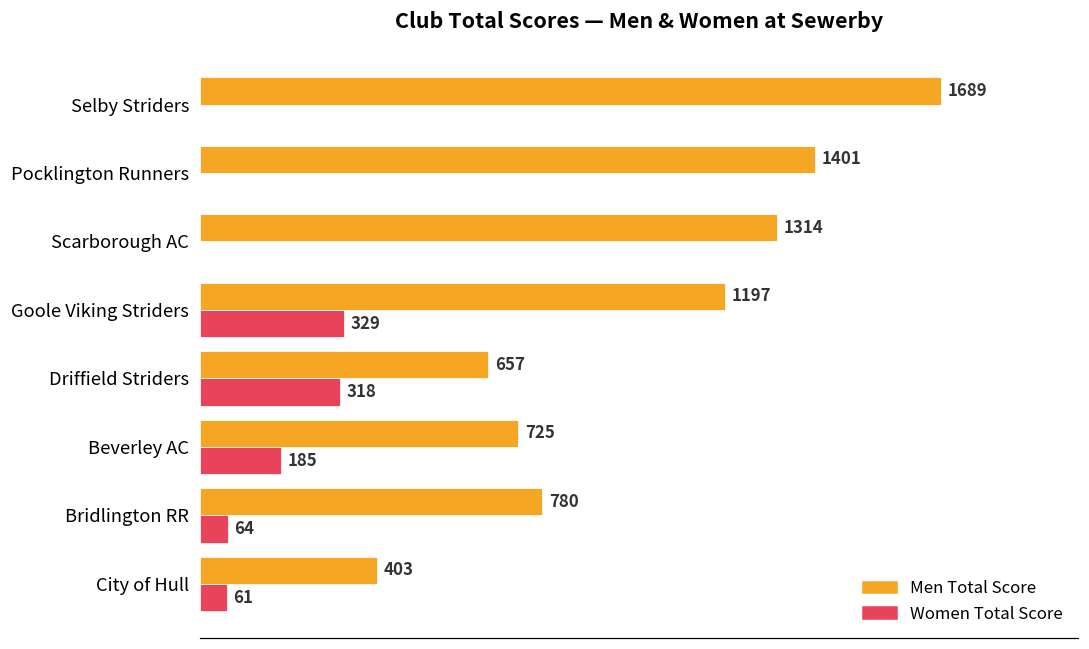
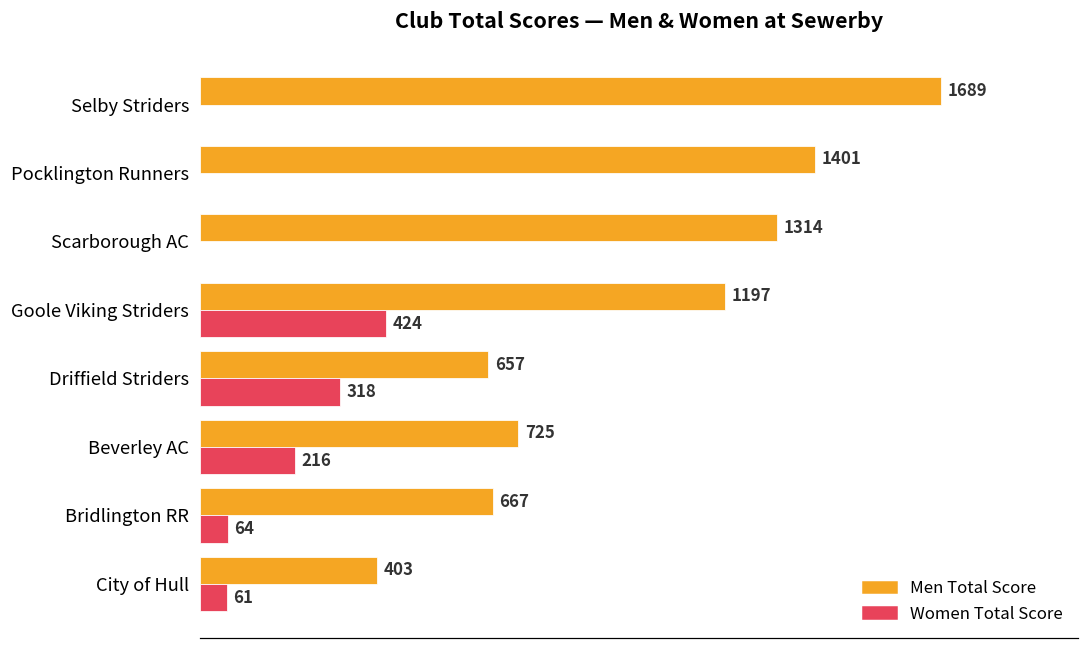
Women Total Score, Goole Viking Striders: 329 -> 424
Women Total Score, Beverley AC: 185 -> 216
Men Total Score, Bridlington RR: 780 -> 667
